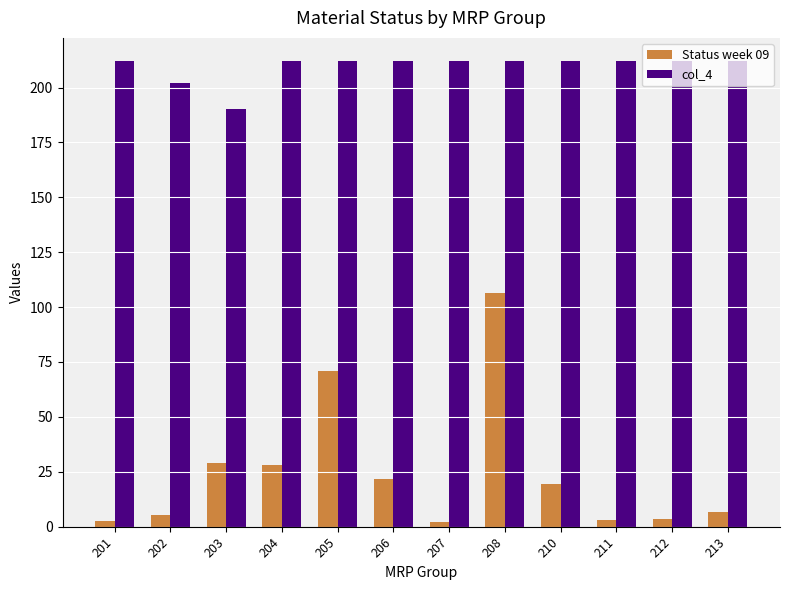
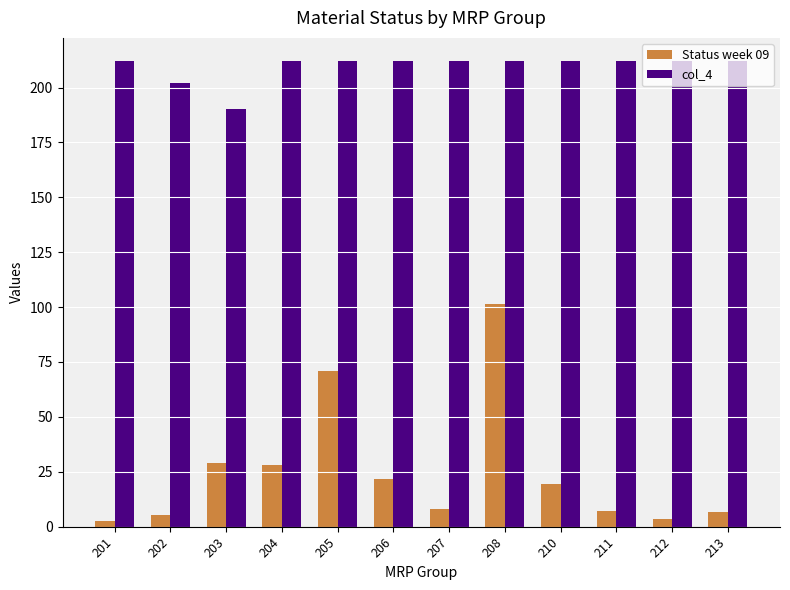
Status week 09, 207: 2 -> 8
Status week 09, 208: 107 -> 101
Status week 09, 211: 3 -> 7
